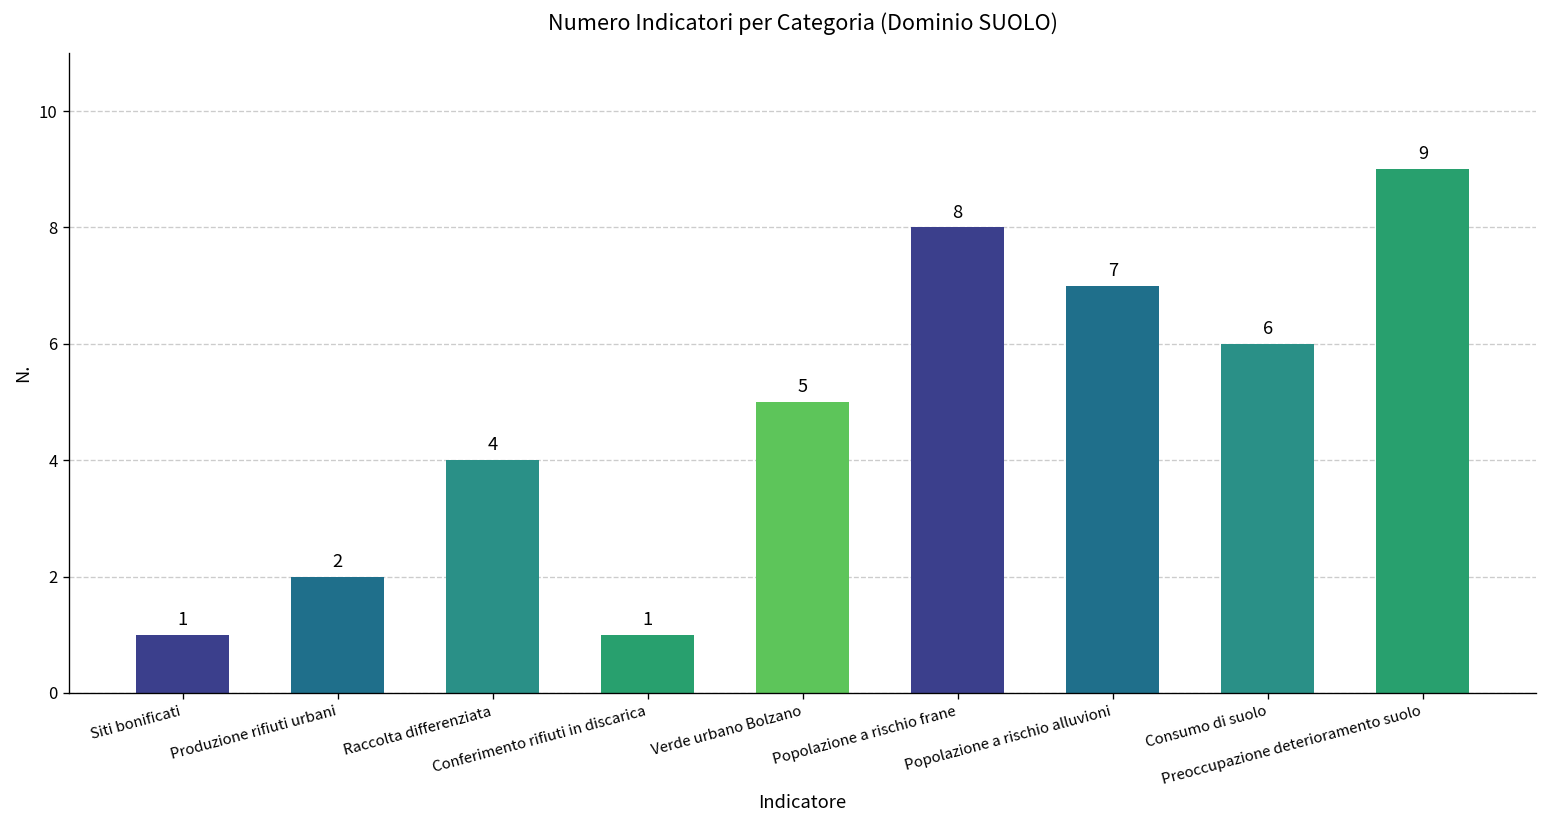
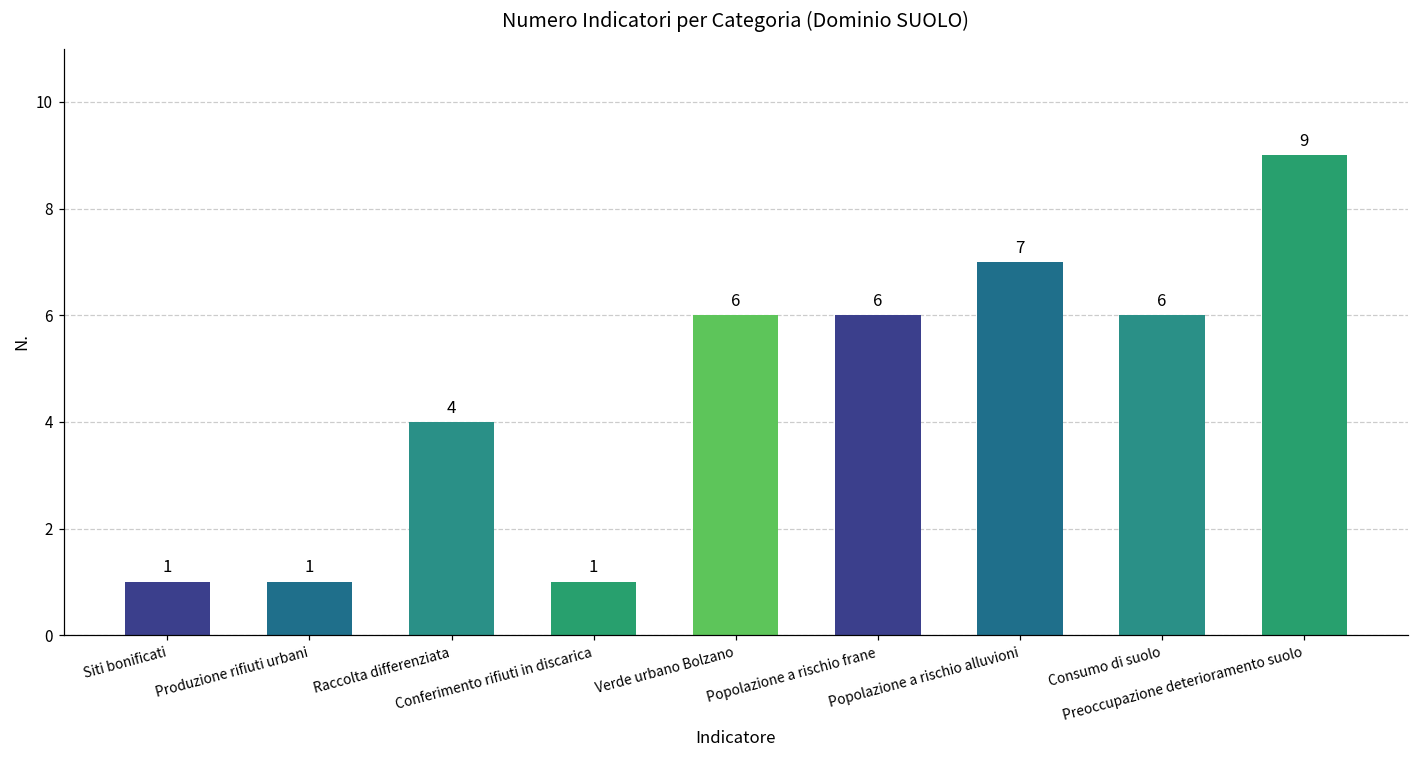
Produzione rifiuti urbani: 2 -> 1
Verde urbano Bolzano: 5 -> 6
Popolazione a rischio frane: 8 -> 6
